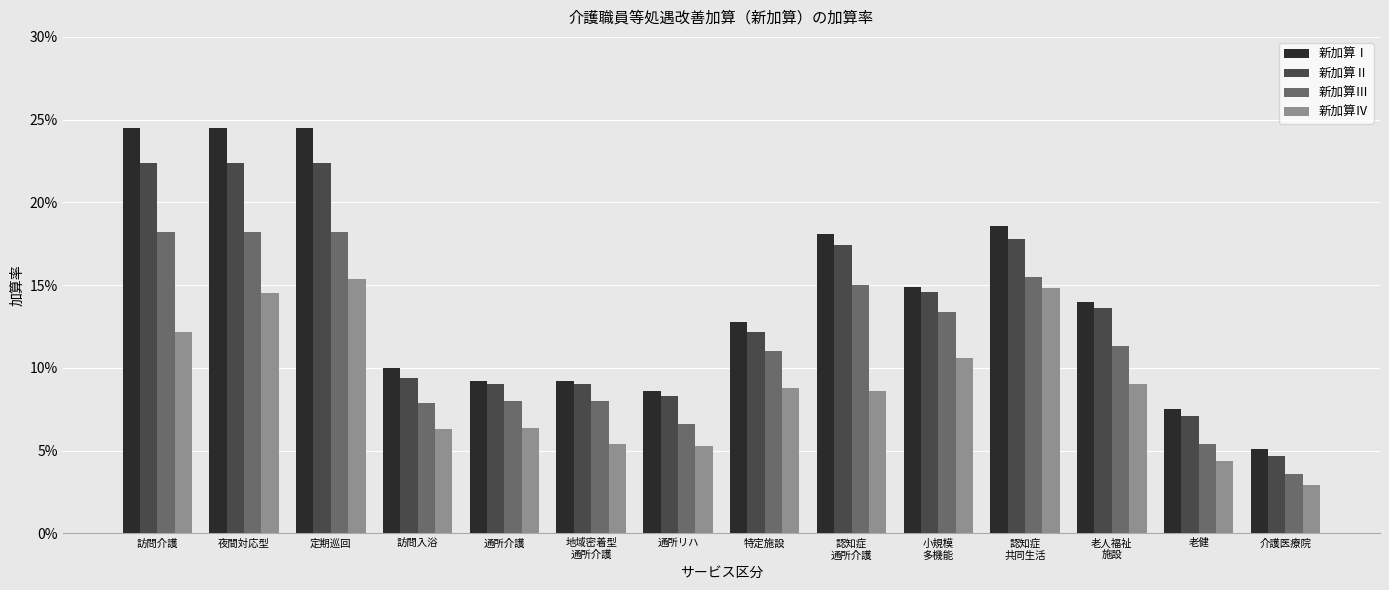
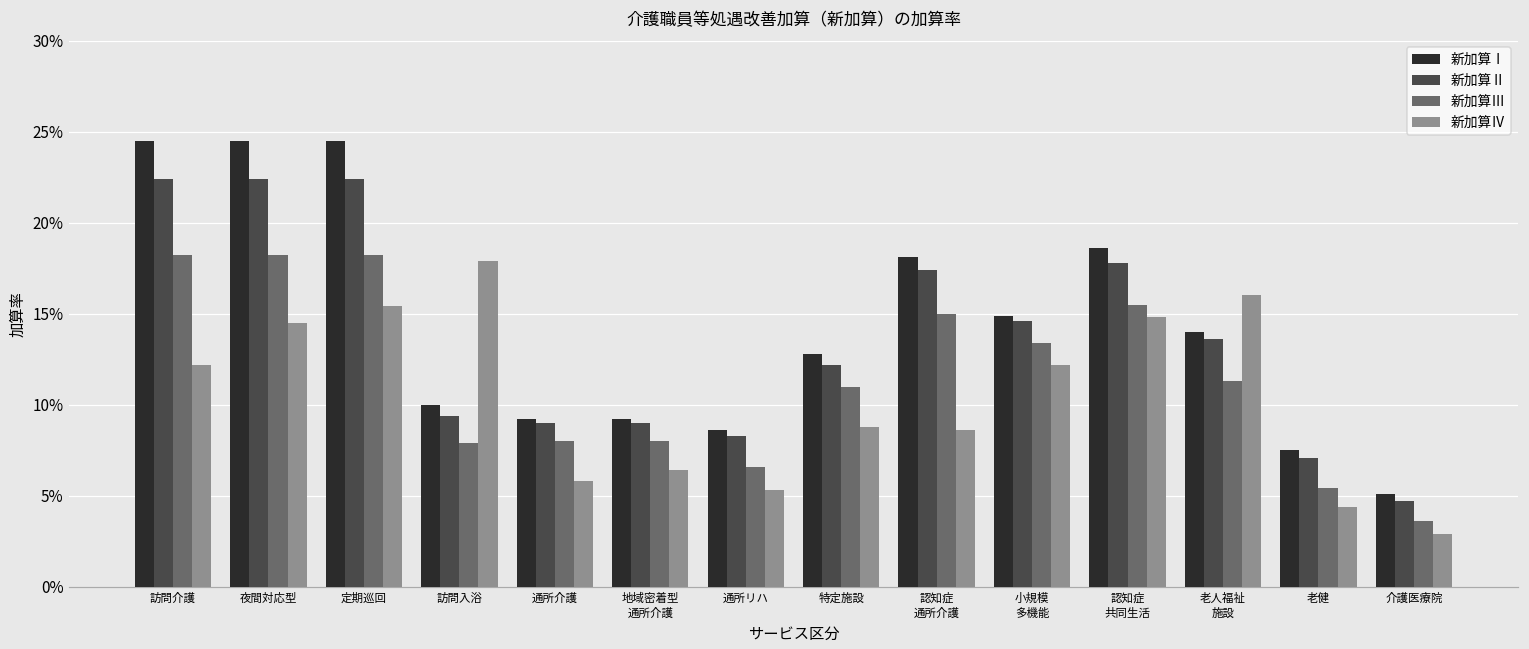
新加算Ⅳ, 訪問入浴: 6.3% -> 17.9%
新加算Ⅳ, 通所介護: 6.4% -> 5.8%
新加算Ⅳ, 地域密着型 通所介護: 5.4% -> 6.4%
新加算Ⅳ, 小規模 多機能: 10.6% -> 12.2%
新加算Ⅳ, 老人福祉 施設: 9.0% -> 16.0%
